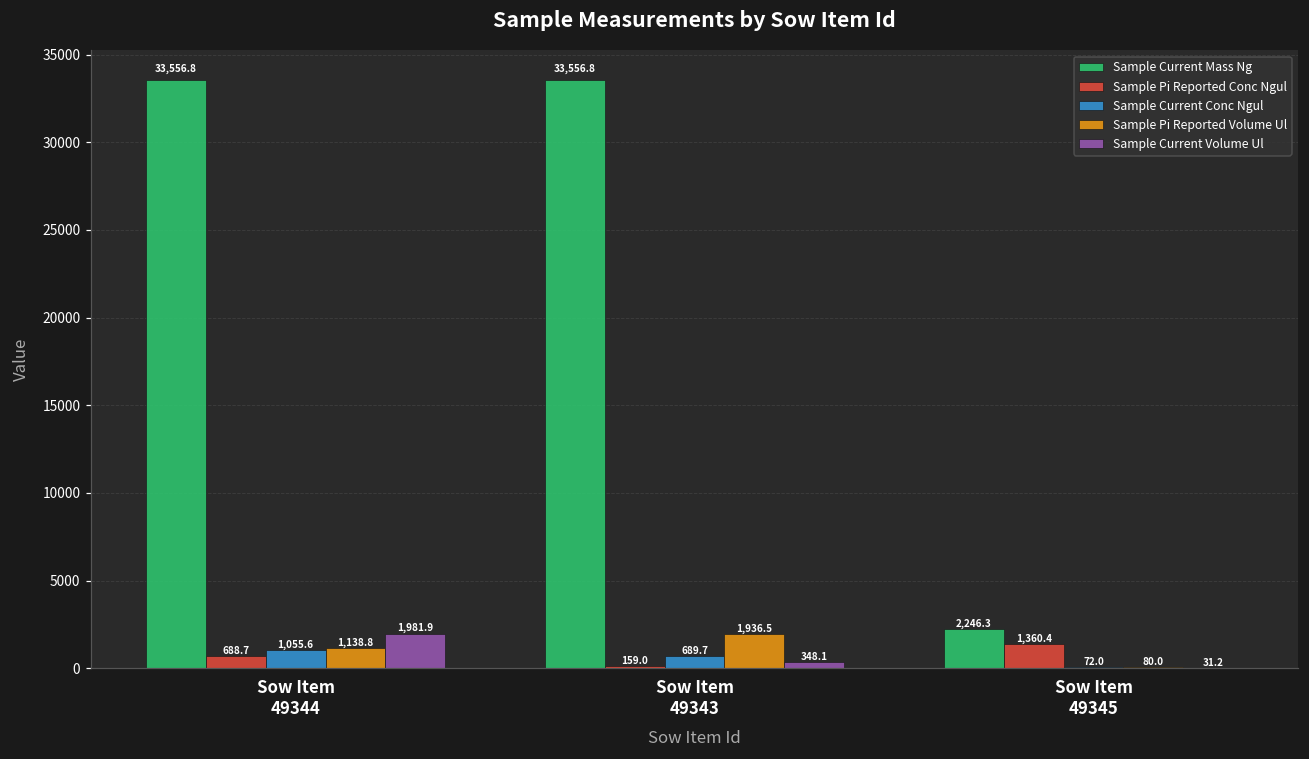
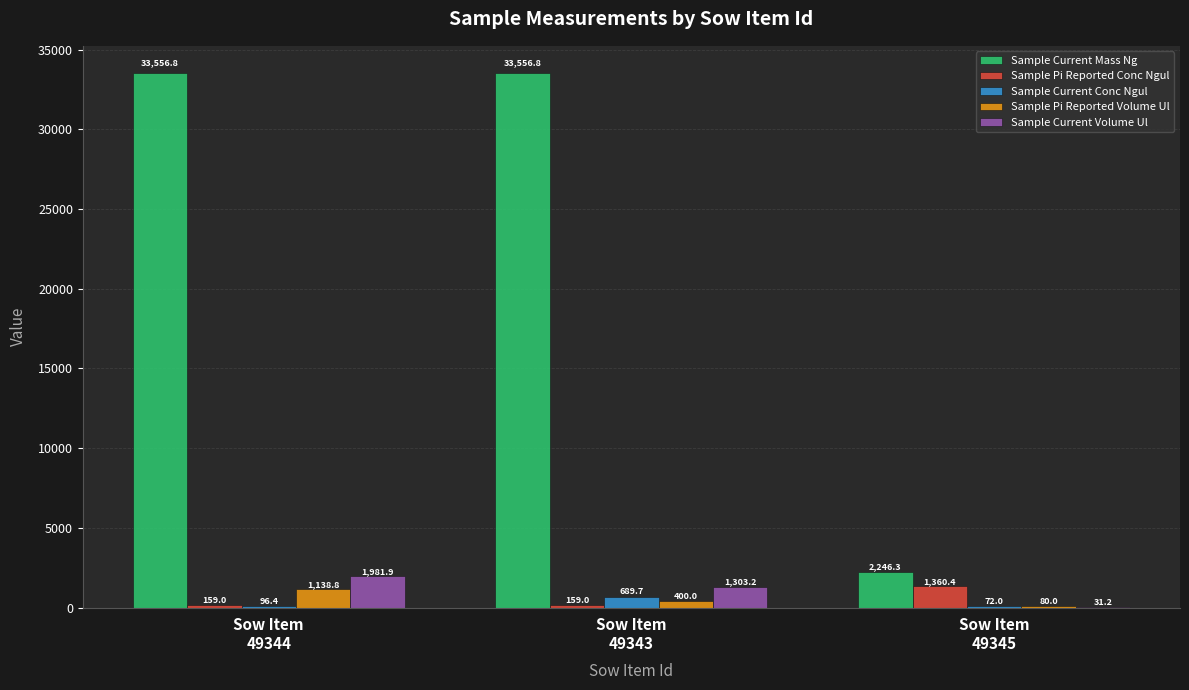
Sample Pi Reported Conc Ngul, Sow Item 49344: 688.7 -> 159.0
Sample Current Conc Ngul, Sow Item 49344: 1,055.6 -> 96.4
Sample Pi Reported Volume Ul, Sow Item 49343: 1,936.5 -> 400.0
Sample Current Volume Ul, Sow Item 49343: 348.1 -> 1,303.2
